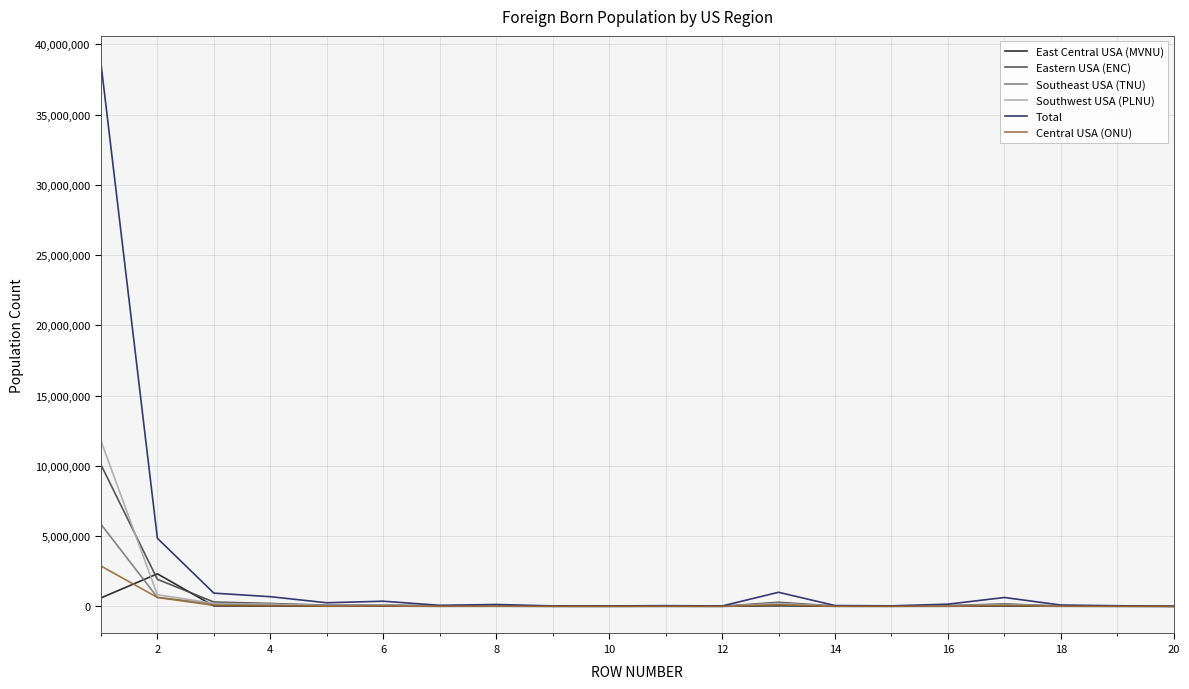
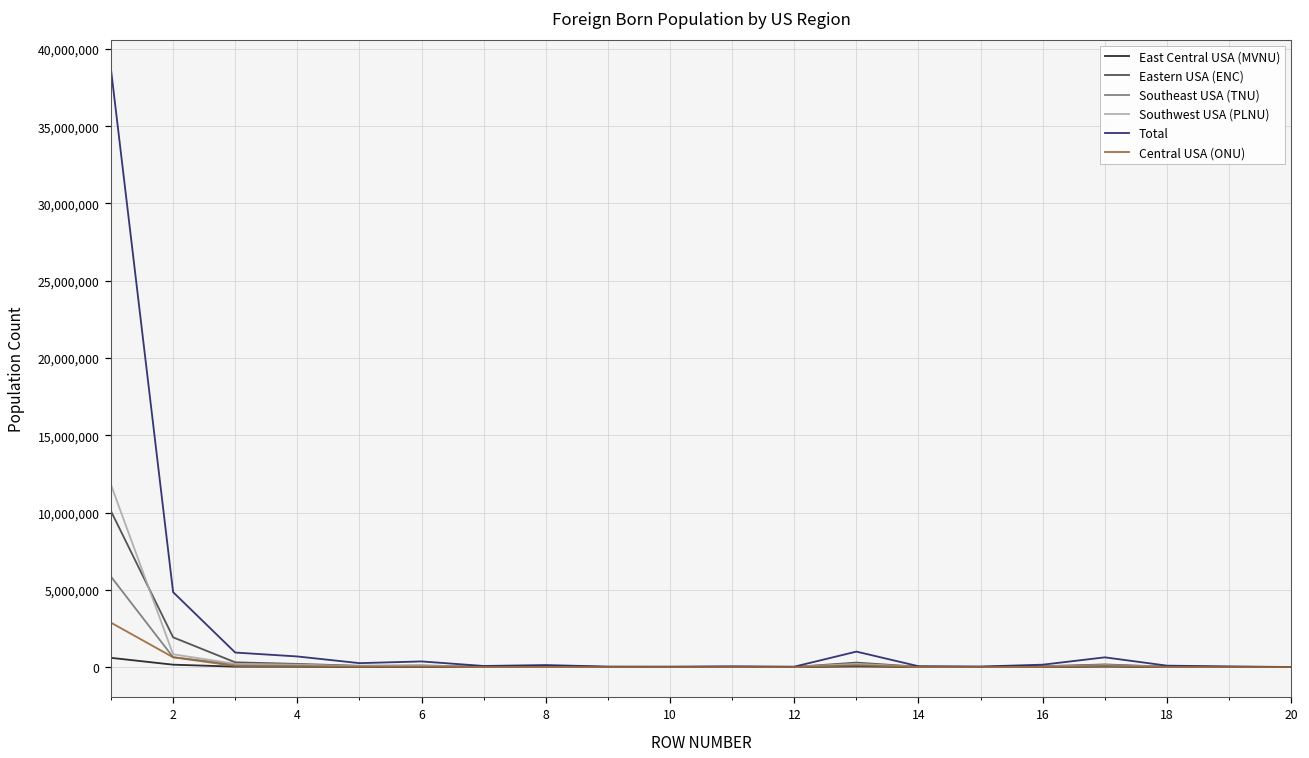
East Central USA (MVNU), 2: 2,300,000 -> 200,000
